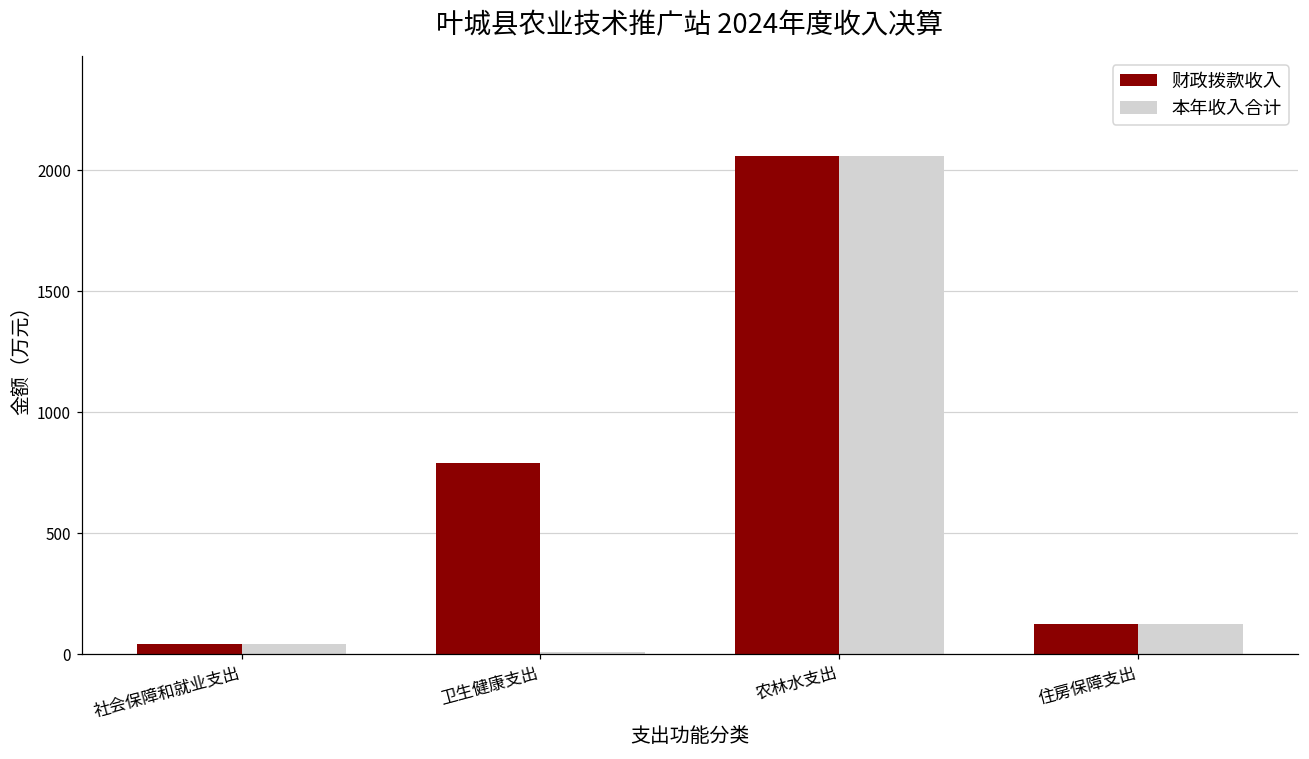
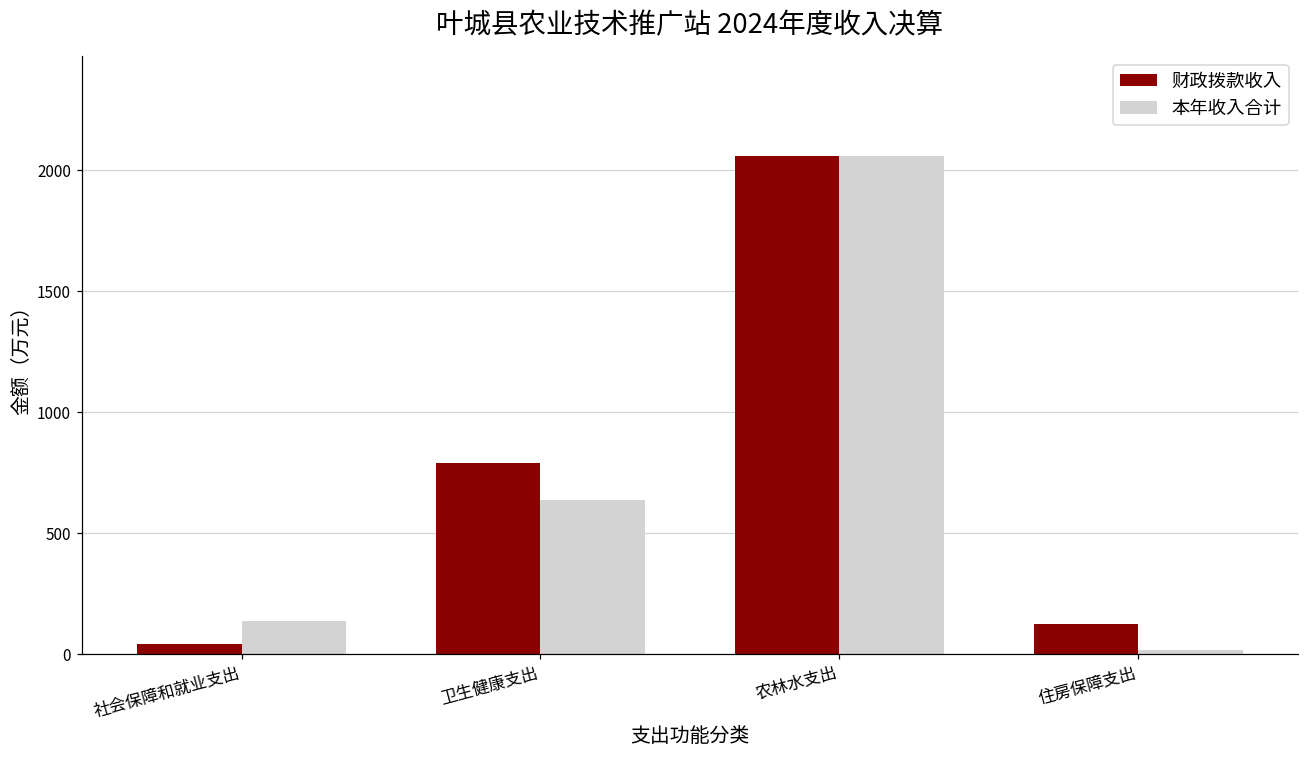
本年收入合计, 社会保障和就业支出: 40 -> 140
本年收入合计, 卫生健康支出: 10 -> 640
本年收入合计, 住房保障支出: 120 -> 20
